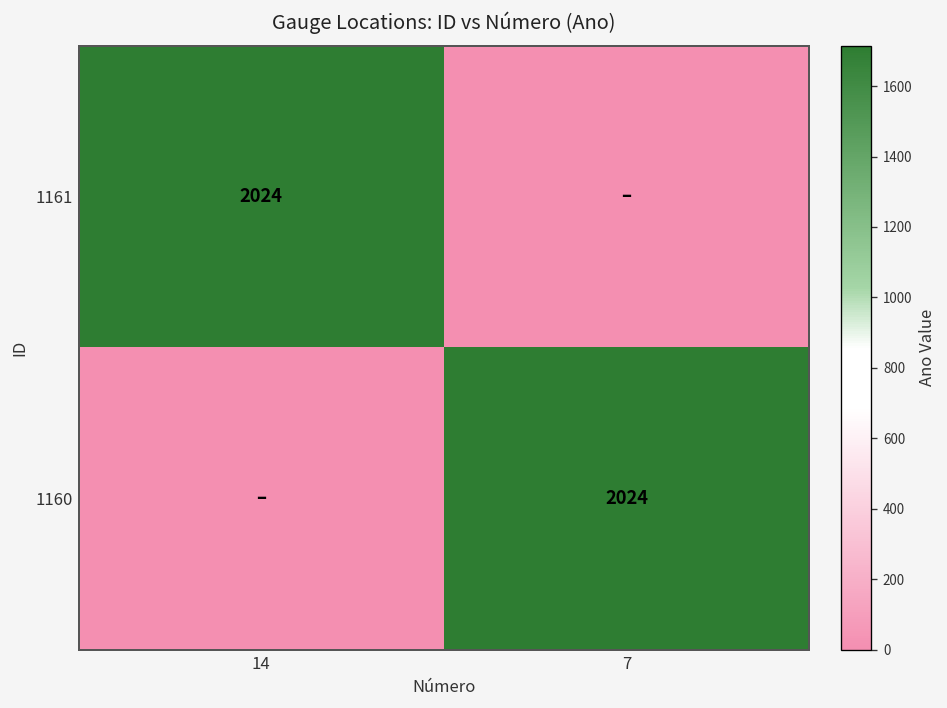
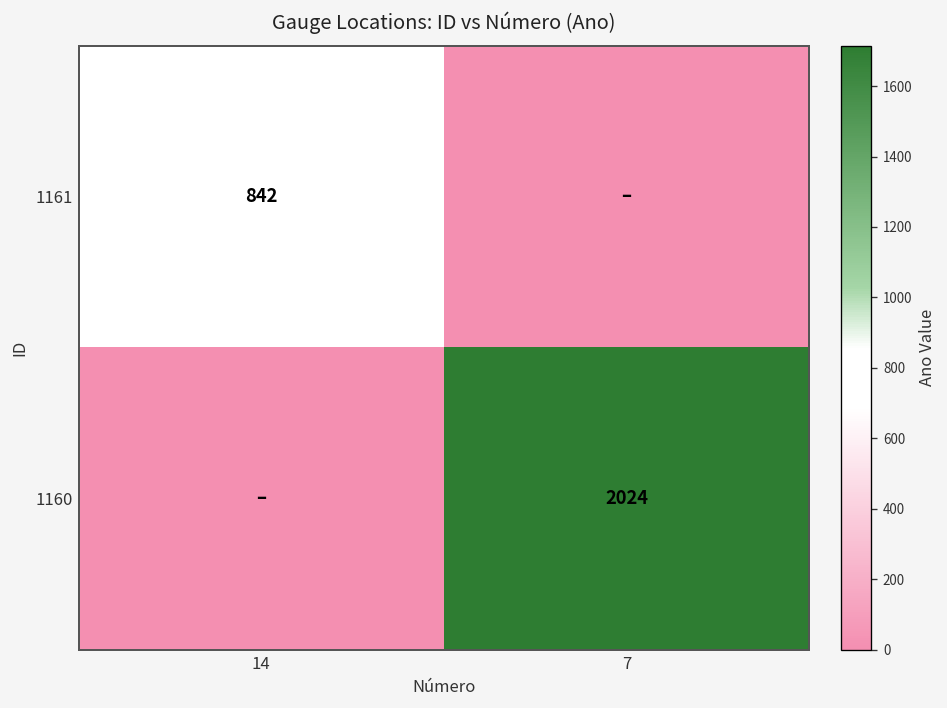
1161, 14: 2024 -> 842
